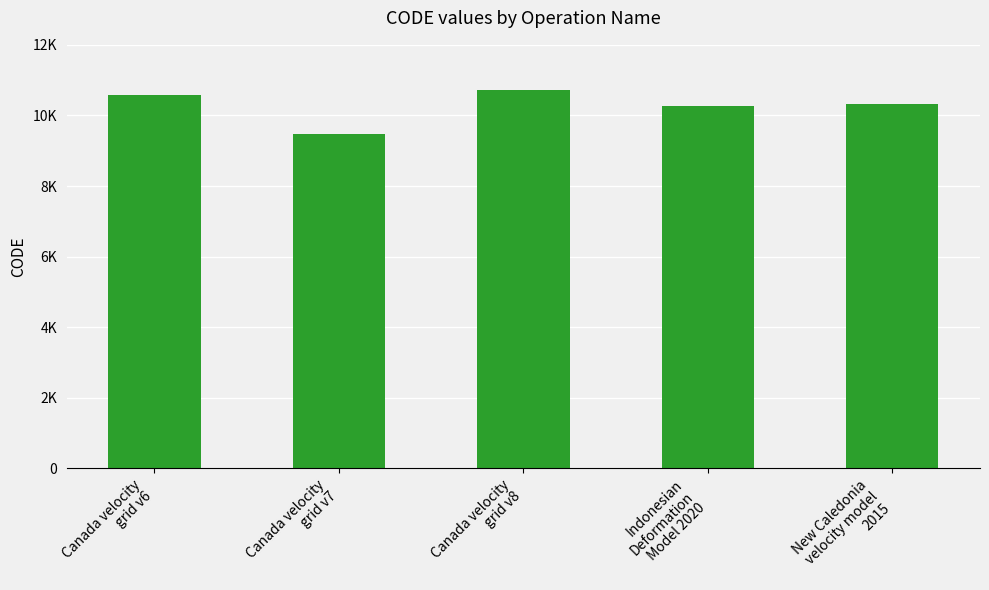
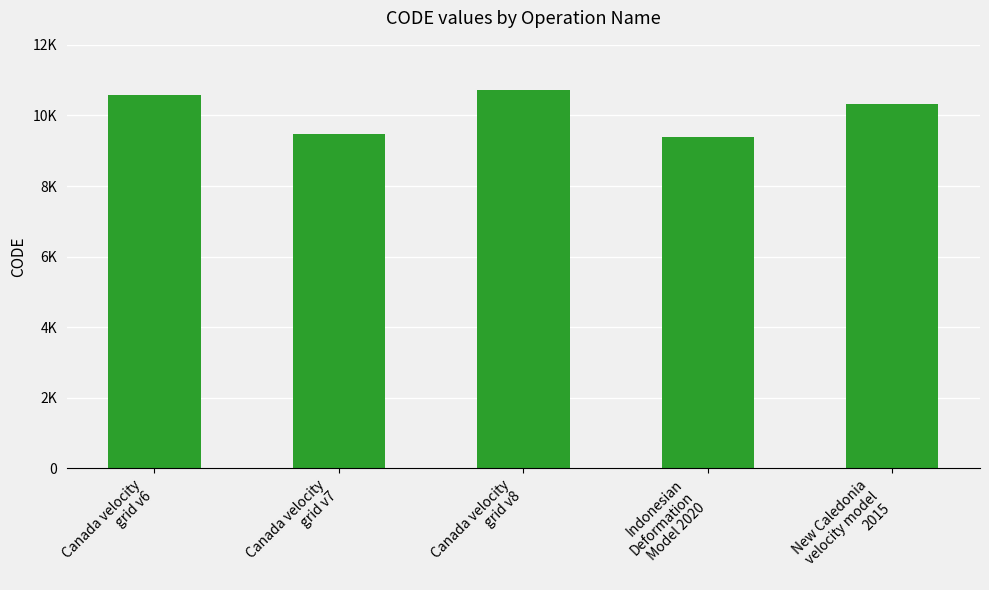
Indonesian Deformation Model 2020: 10300 -> 9400
